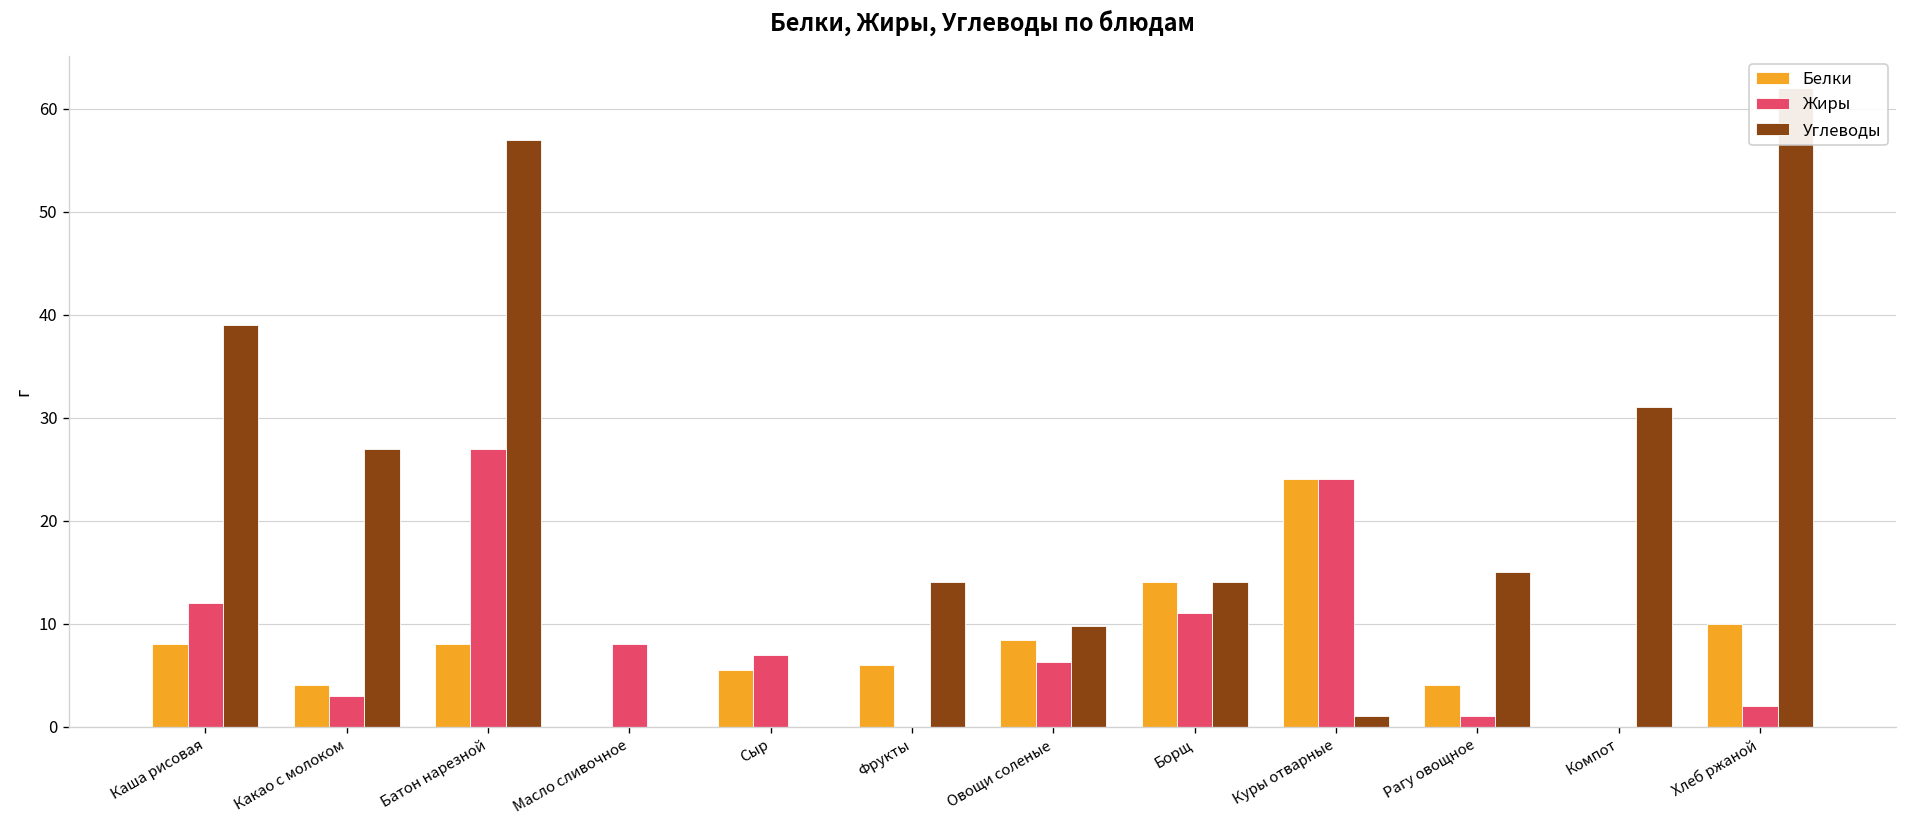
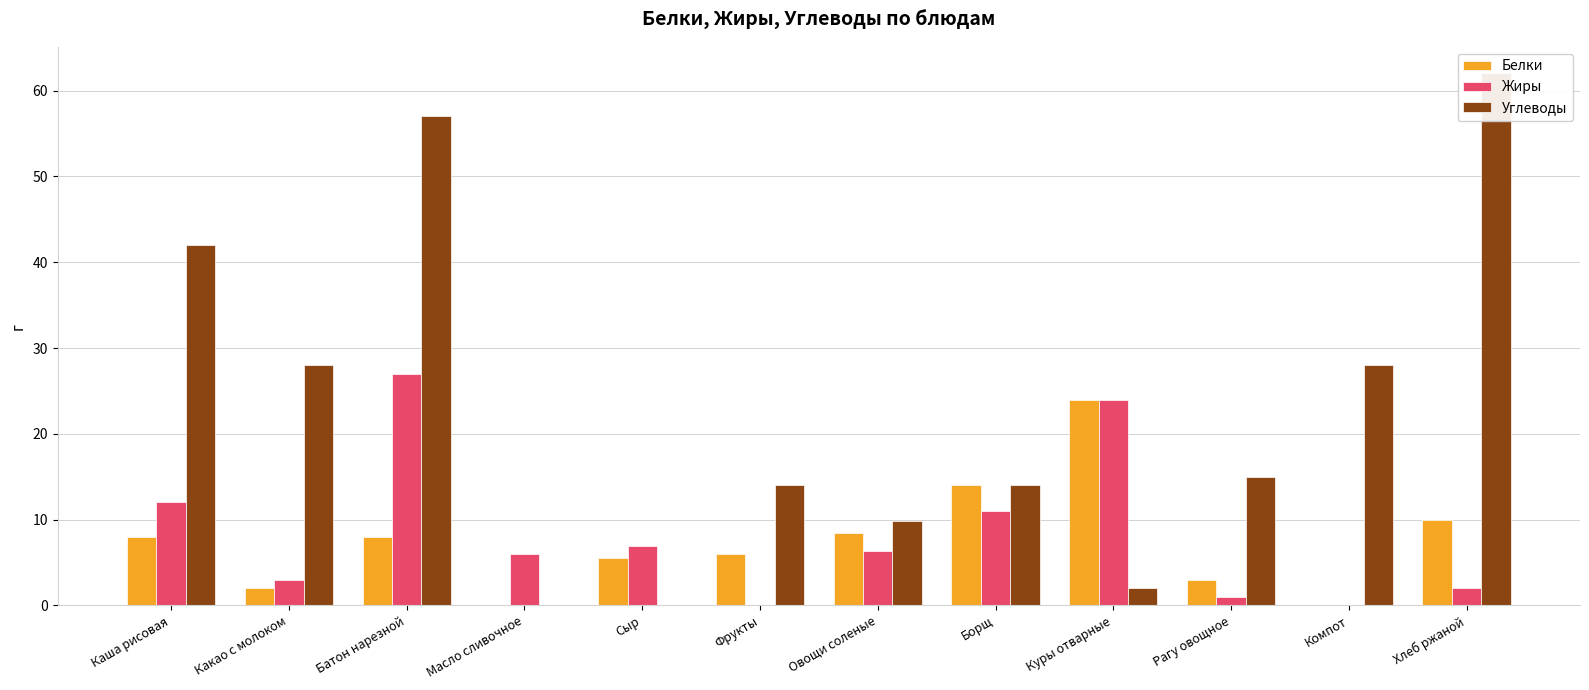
Углеводы, Каша рисовая: 39 -> 42
Белки, Какао с молоком: 4 -> 2
Углеводы, Какао с молоком: 27 -> 28
Жиры, Масло сливочное: 8 -> 6
Углеводы, Куры отварные: 1 -> 2
Белки, Рагу овощное: 4 -> 3
Углеводы, Компот: 31 -> 28
